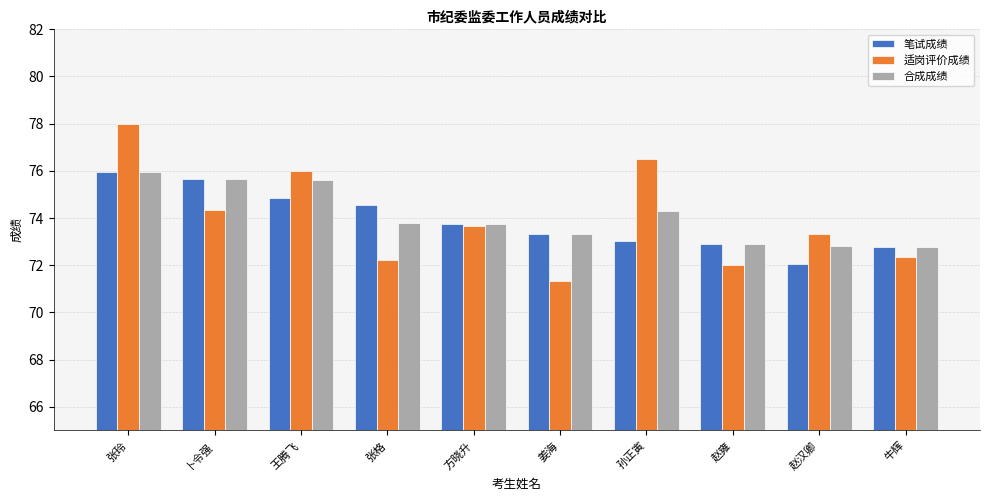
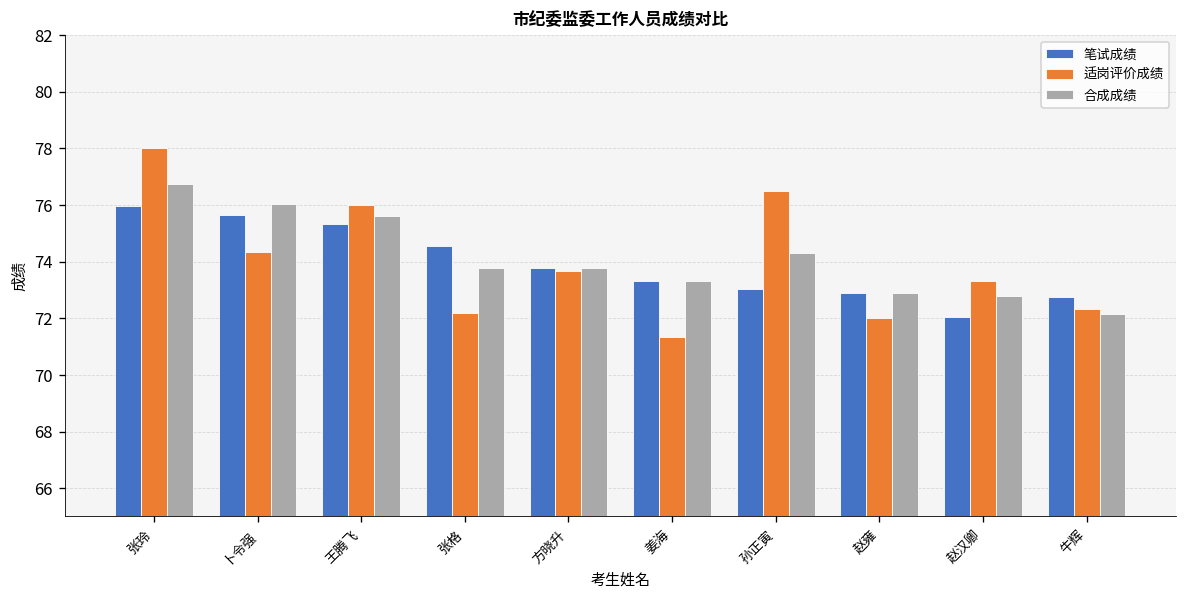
合成成绩, 张玲: 76.0 -> 76.8
合成成绩, 卜令强: 75.6 -> 76.0
笔试成绩, 王腾飞: 74.8 -> 75.3
合成成绩, 牛辉: 72.8 -> 72.2
